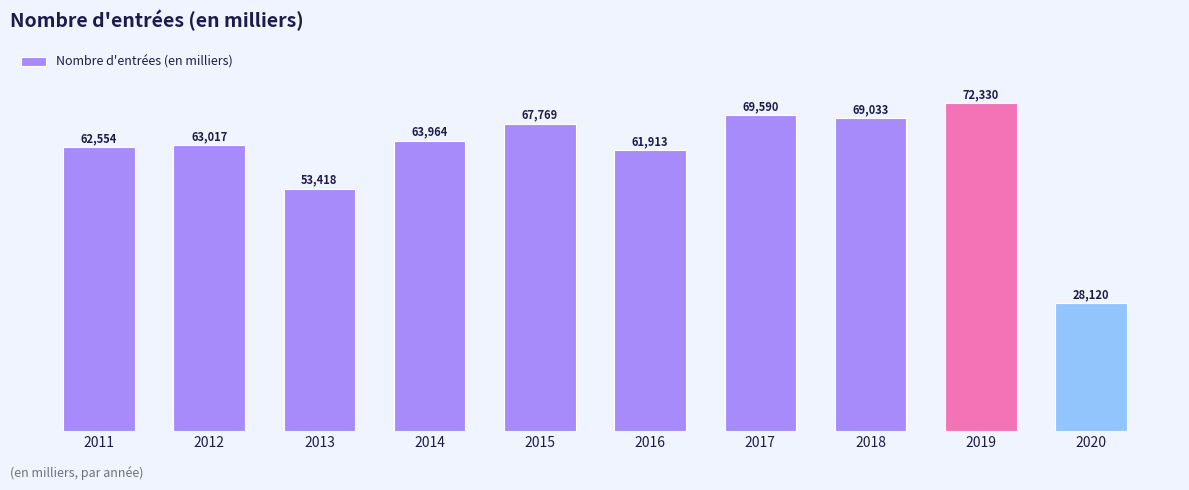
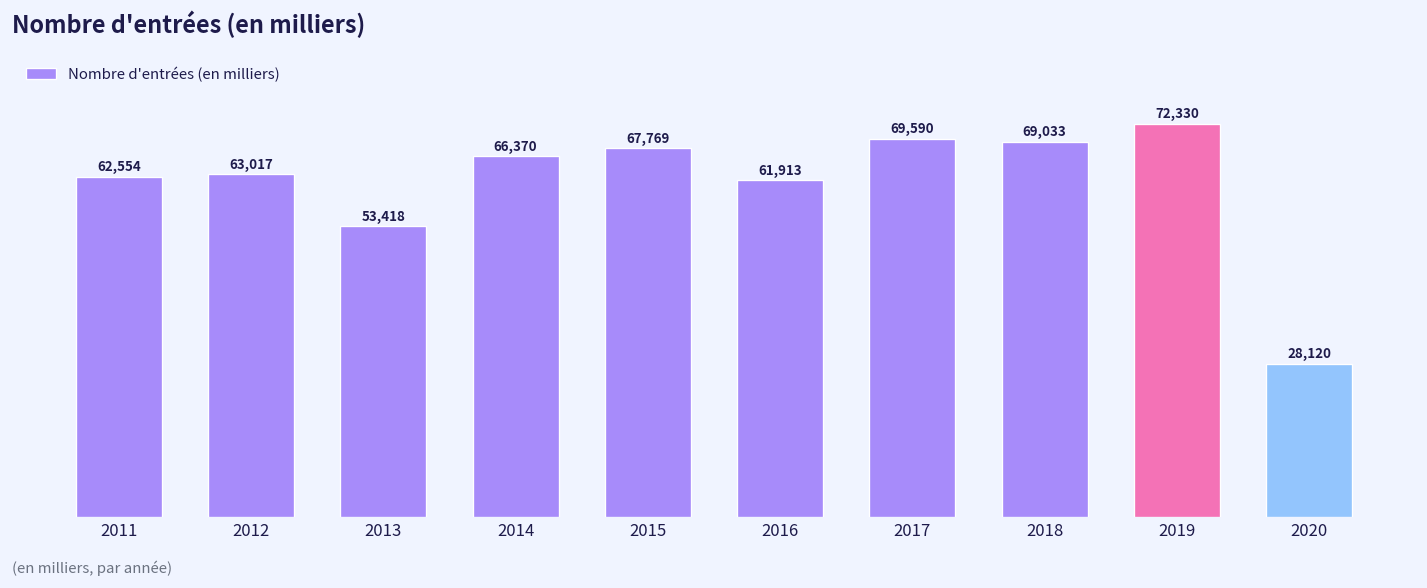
2014: 63,964 -> 66,370
